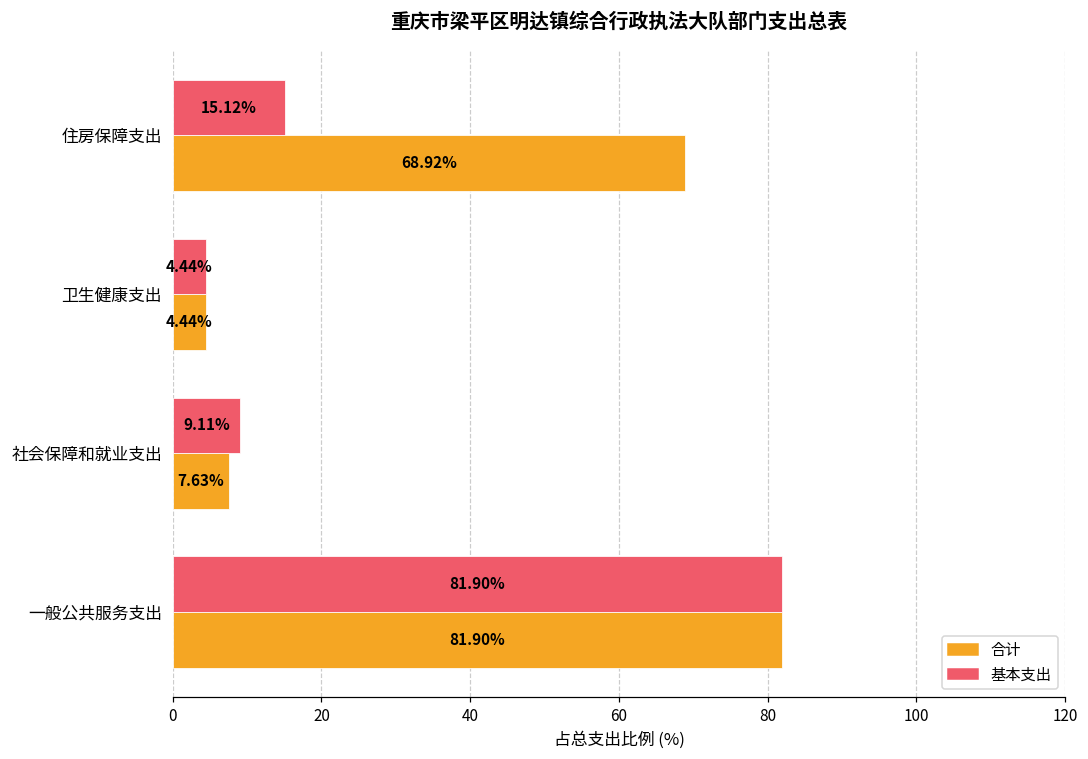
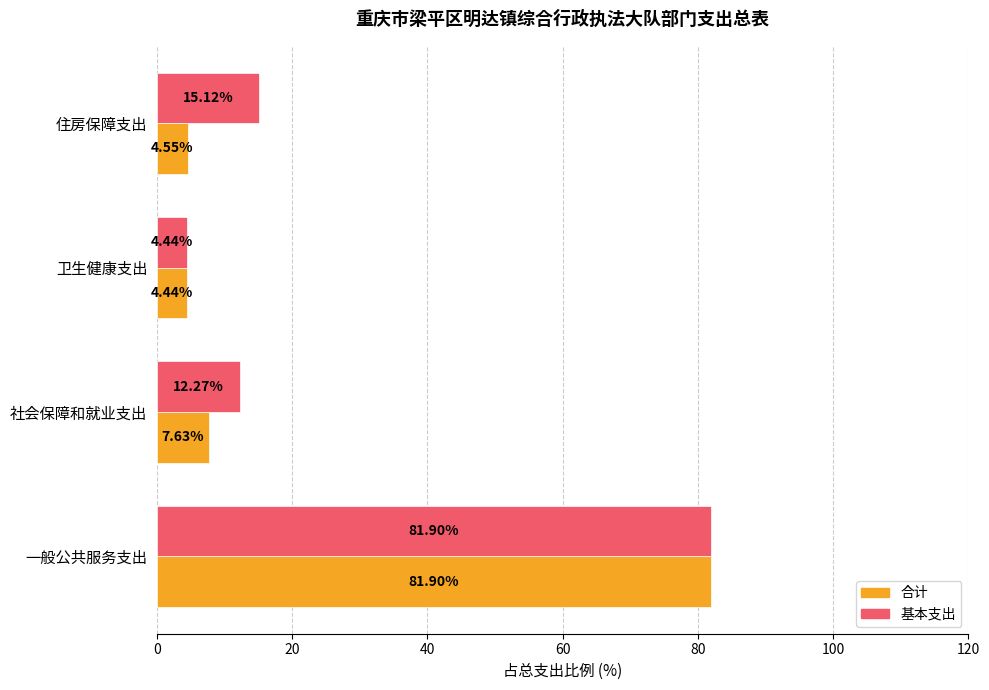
合计, 住房保障支出: 68.92% -> 4.55%
基本支出, 社会保障和就业支出: 9.11% -> 12.27%
